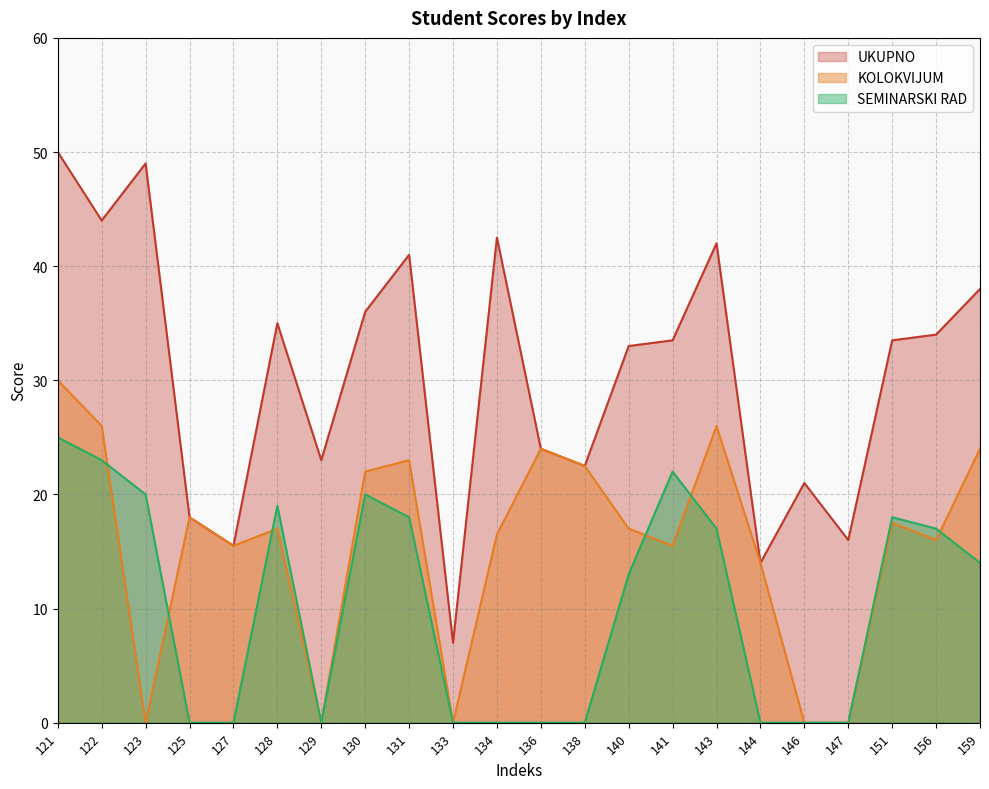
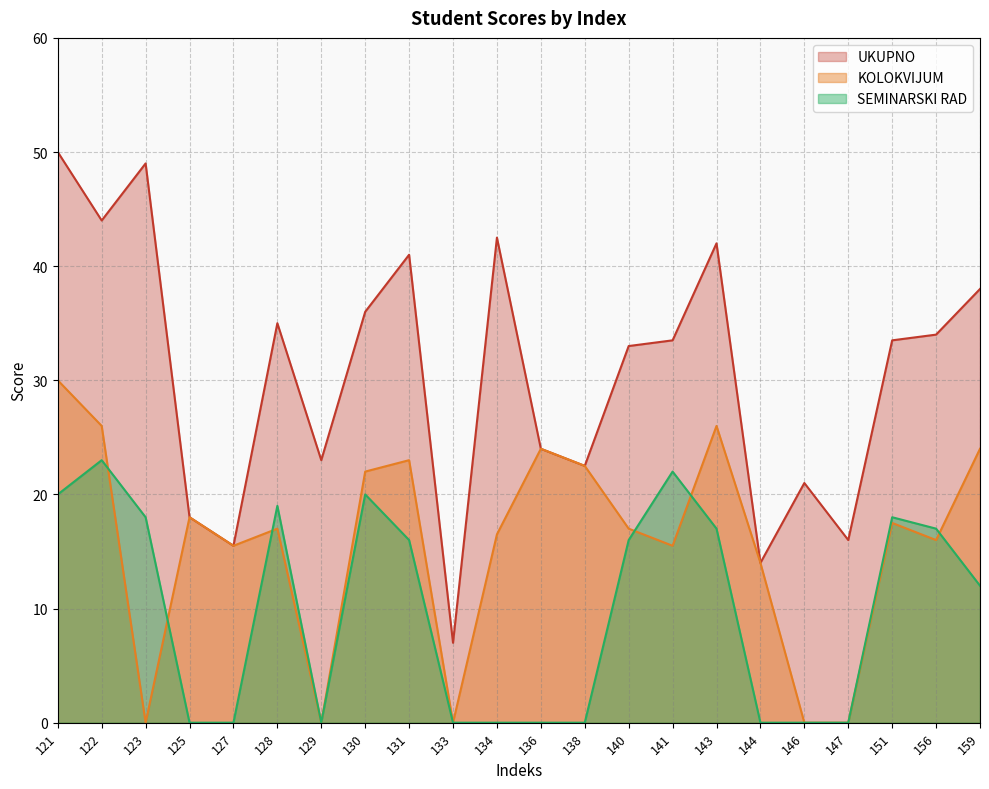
SEMINARSKI RAD, 121: 25 -> 20
SEMINARSKI RAD, 123: 20 -> 18
SEMINARSKI RAD, 131: 18 -> 16
SEMINARSKI RAD, 140: 13 -> 16
SEMINARSKI RAD, 159: 14 -> 12
